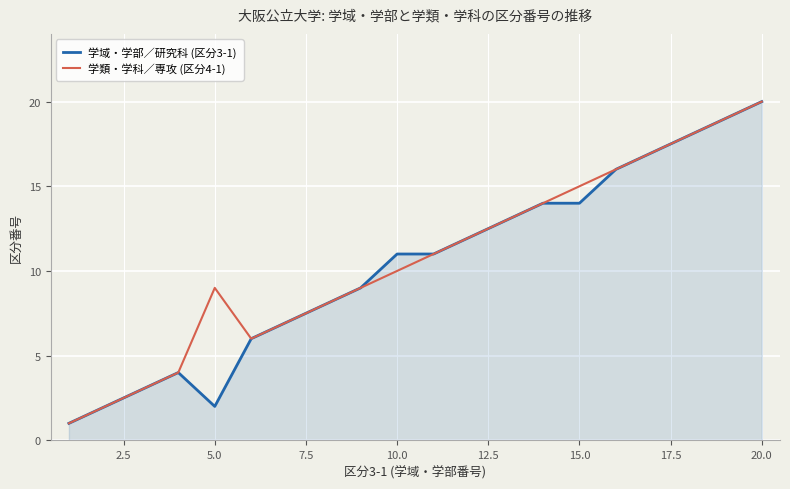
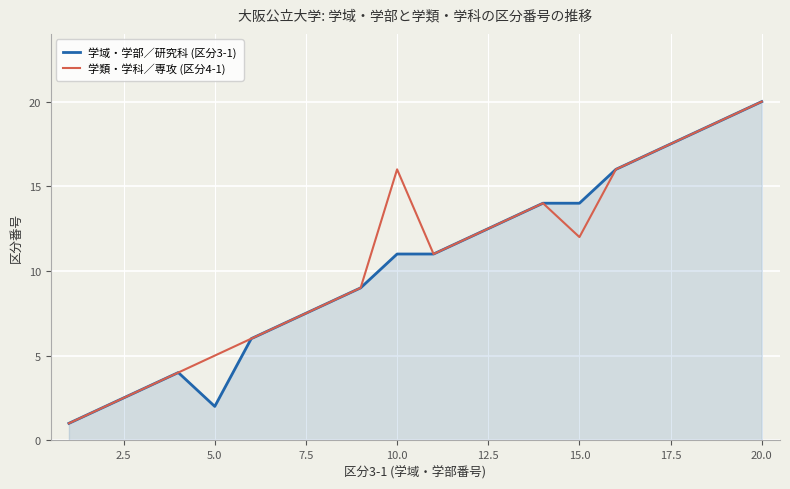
学類・学科／専攻 (区分4-1), 5.0: 9 -> 5
学類・学科／専攻 (区分4-1), 10.0: 10 -> 16
学類・学科／専攻 (区分4-1), 15.0: 15 -> 12
